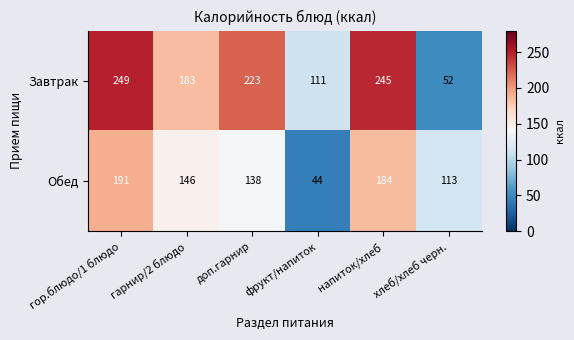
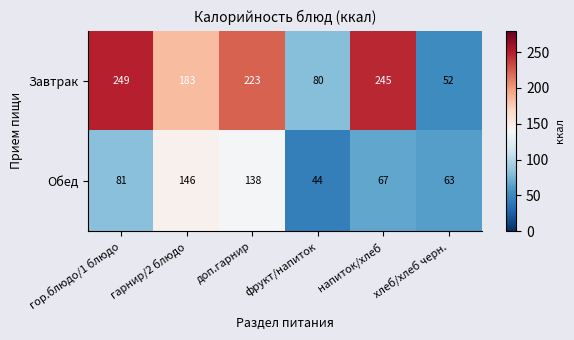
Завтрак, фрукт/напиток: 111 -> 80
Обед, гор.блюдо/1 блюдо: 191 -> 81
Обед, напиток/хлеб: 184 -> 67
Обед, хлеб/хлеб черн.: 113 -> 63
